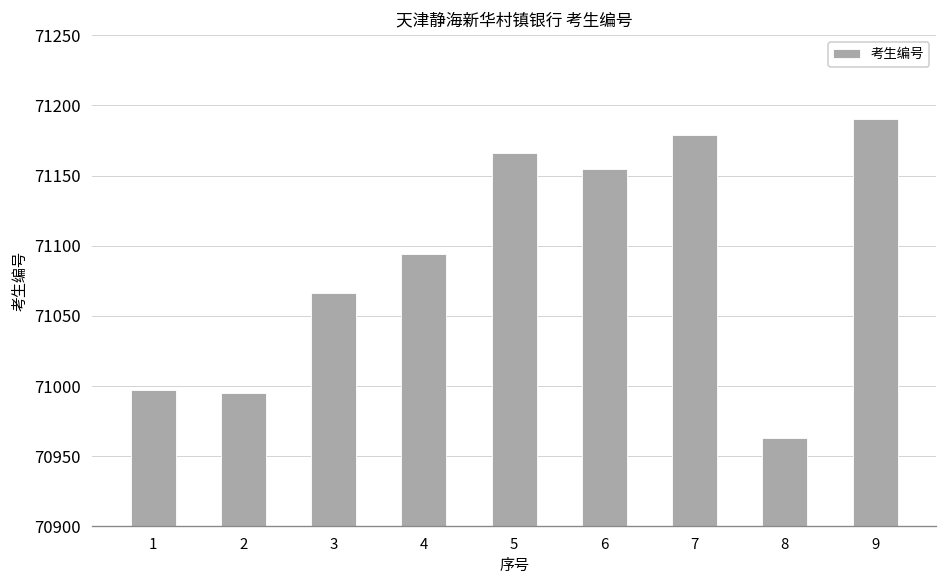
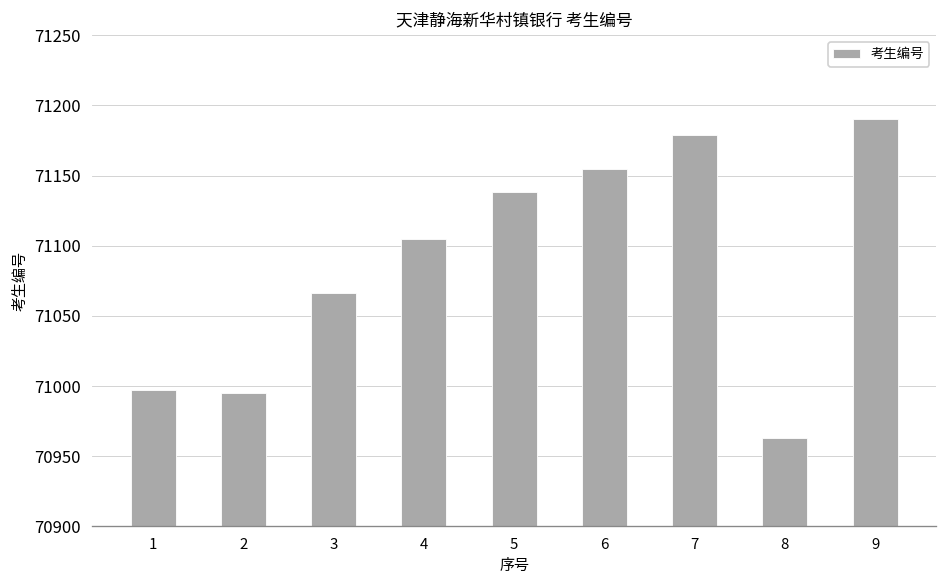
4: 71094 -> 71105
5: 71166 -> 71138
